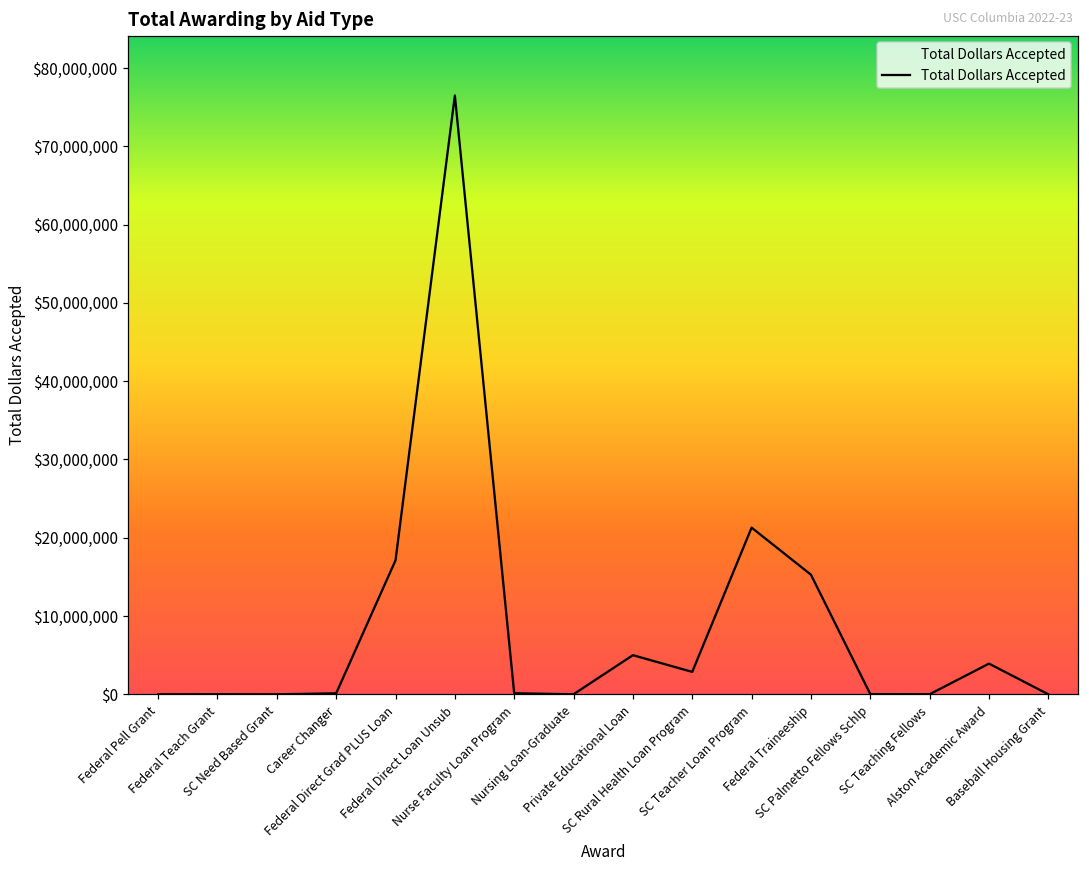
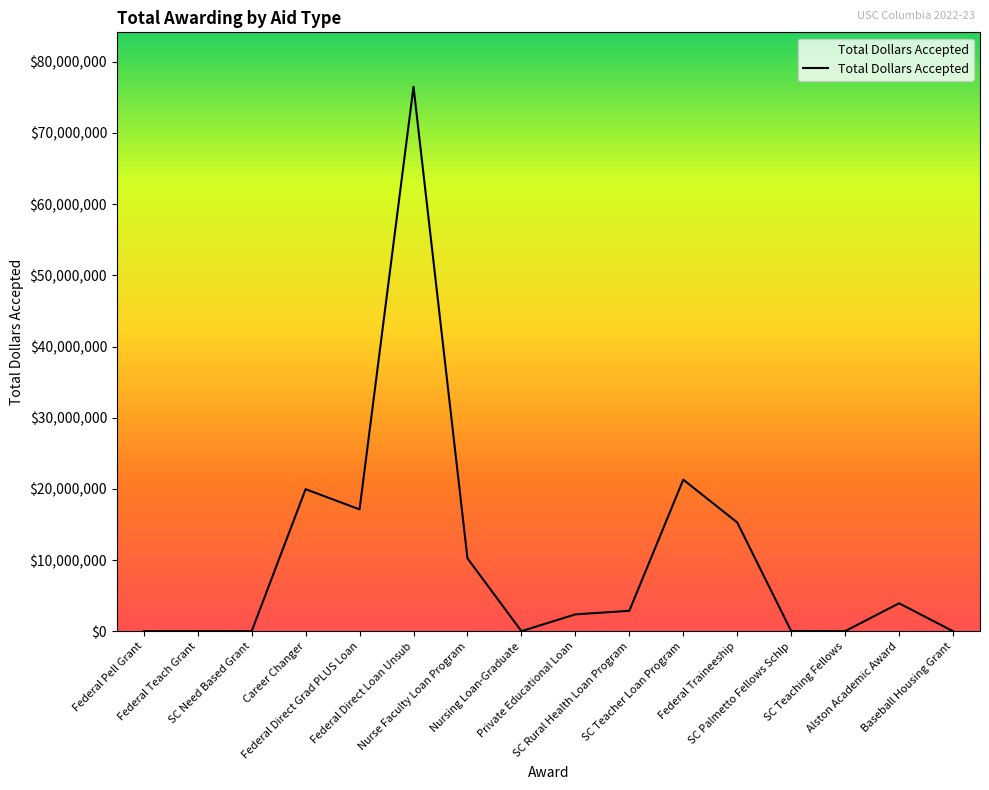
Career Changer: $0 -> $20,000,000
Nurse Faculty Loan Program: $0 -> $10,000,000
Private Educational Loan: $5,000,000 -> $2,000,000
